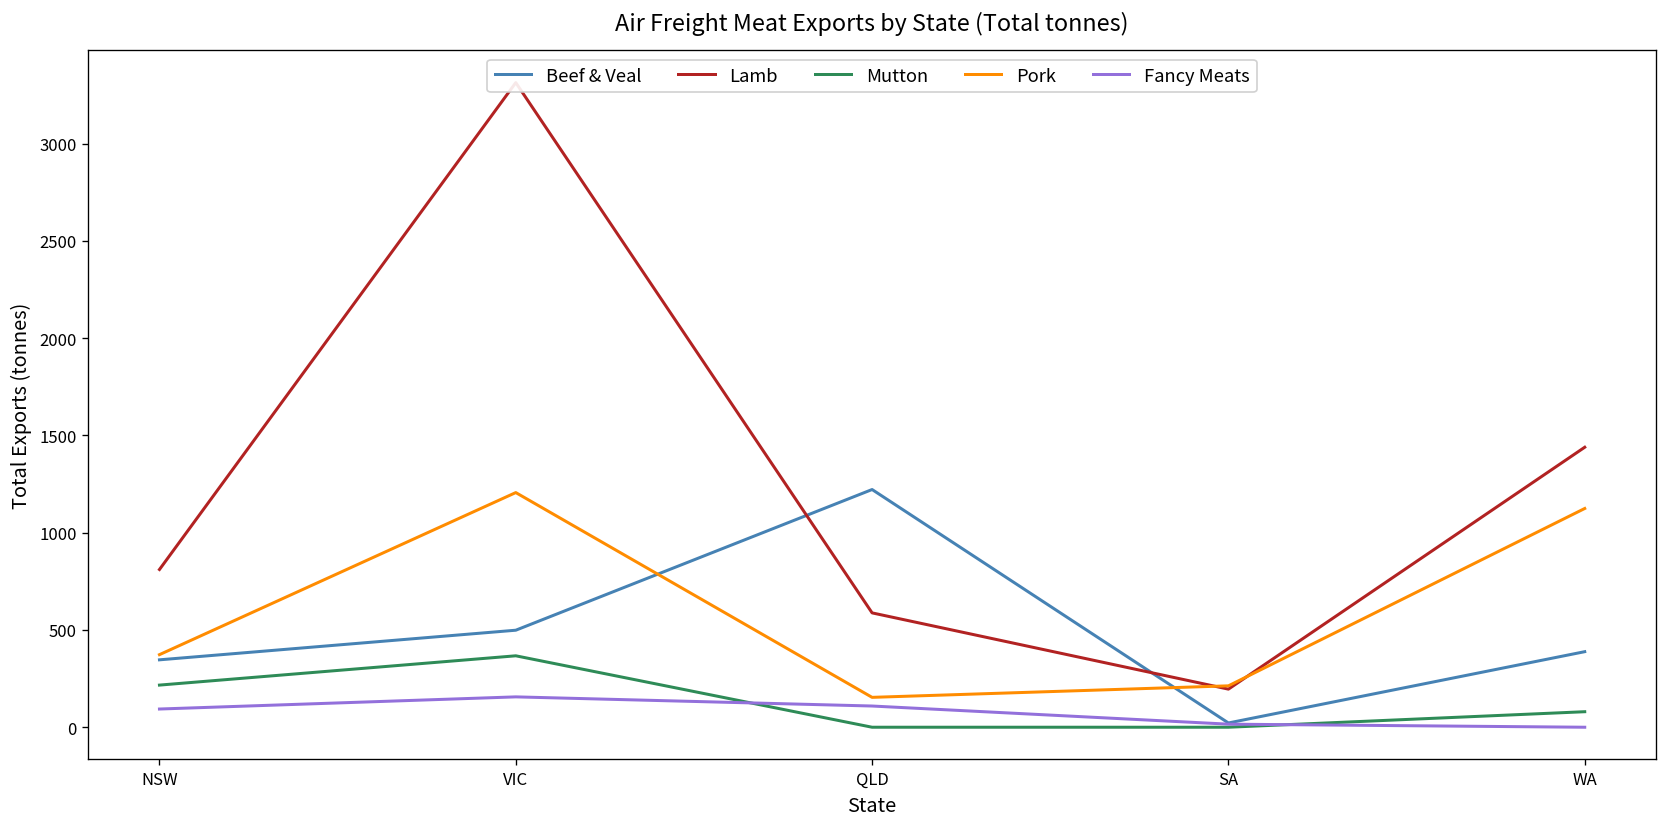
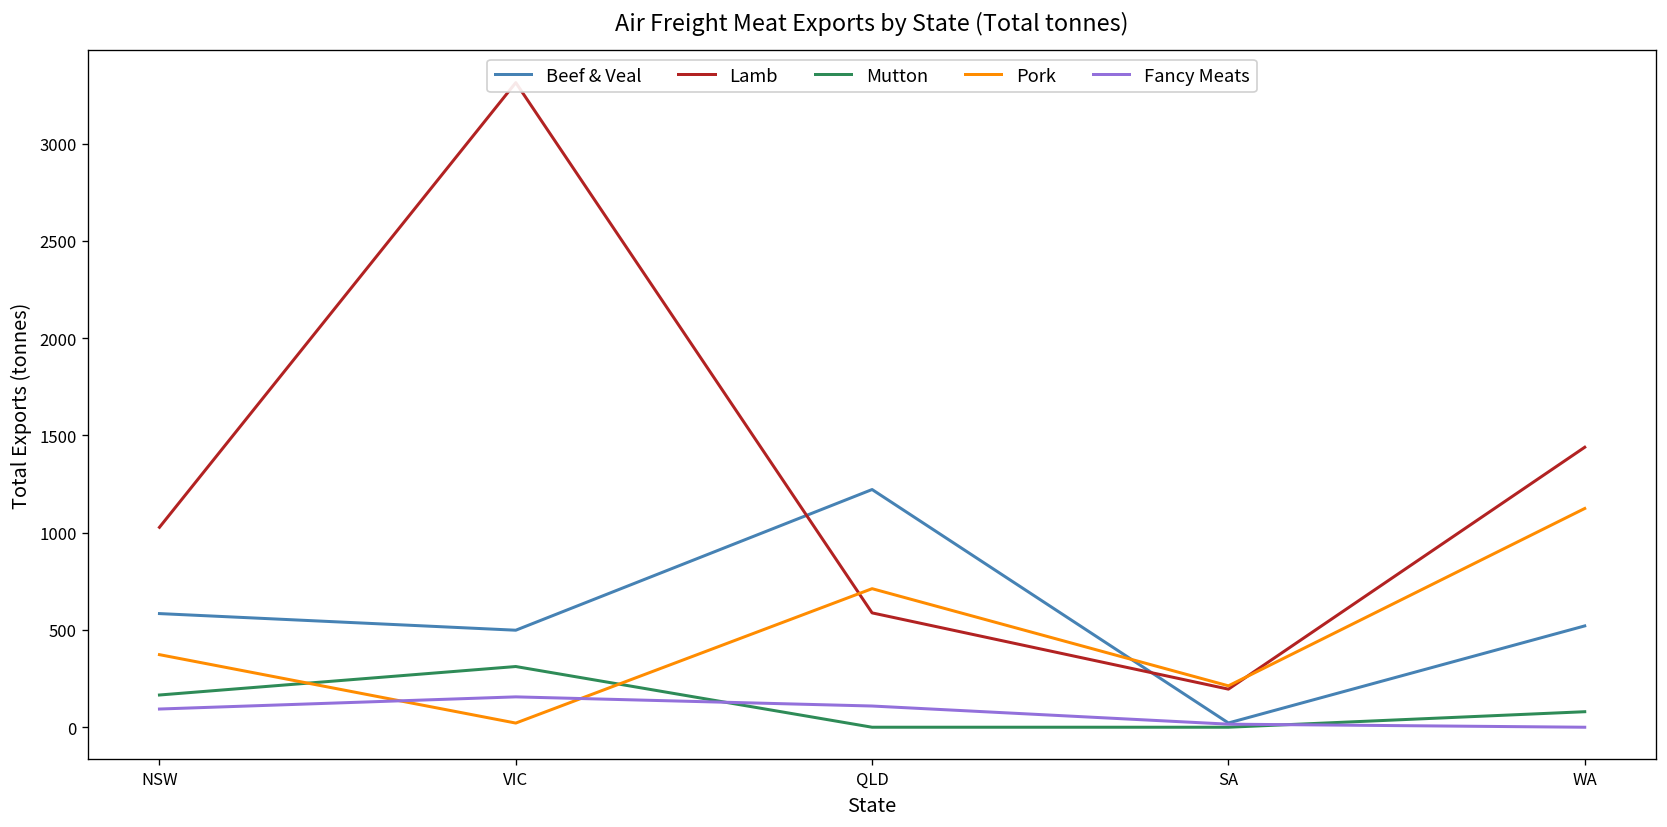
Beef & Veal, NSW: 350 -> 580
Lamb, NSW: 810 -> 1030
Mutton, NSW: 220 -> 170
Mutton, VIC: 370 -> 310
Pork, VIC: 1210 -> 20
Pork, QLD: 150 -> 710
Beef & Veal, WA: 390 -> 520
